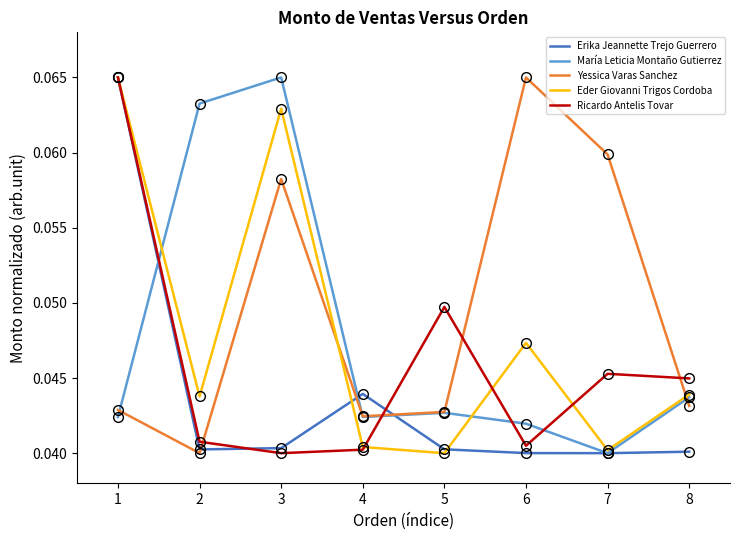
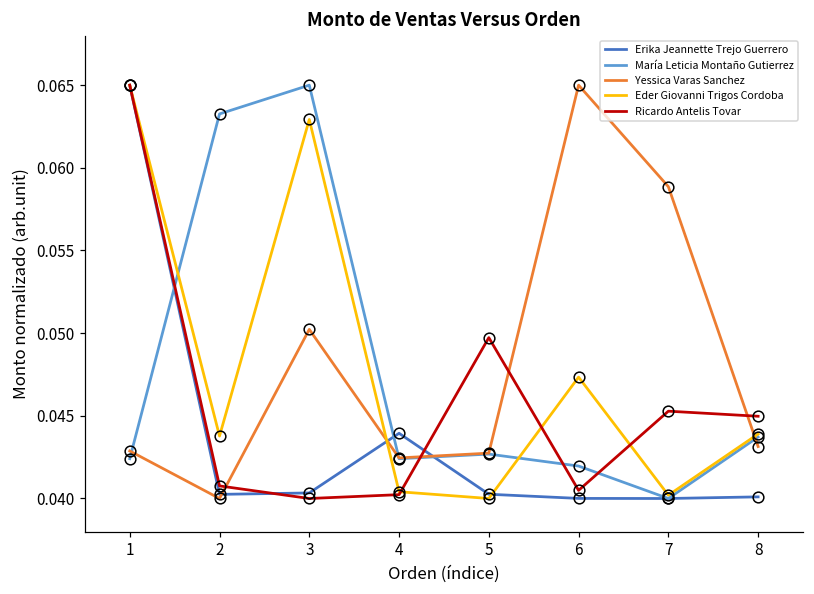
Yessica Varas Sanchez, 3: 0.0582 -> 0.0502
Yessica Varas Sanchez, 7: 0.0599 -> 0.0589
